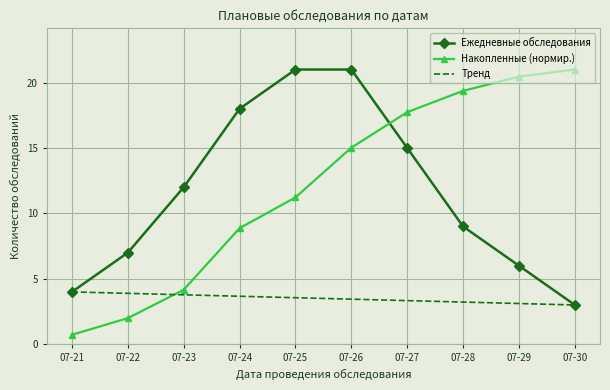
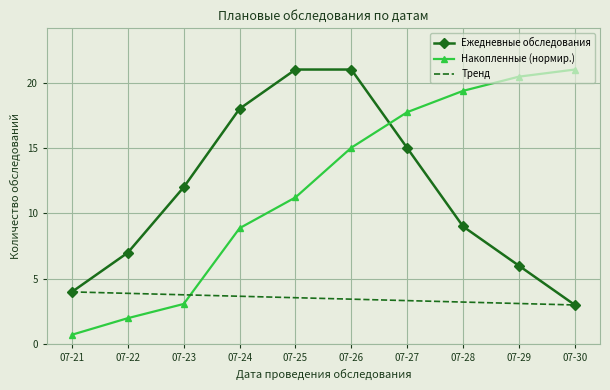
Накопленные (нормир.), 07-23: 4.2 -> 3.1
